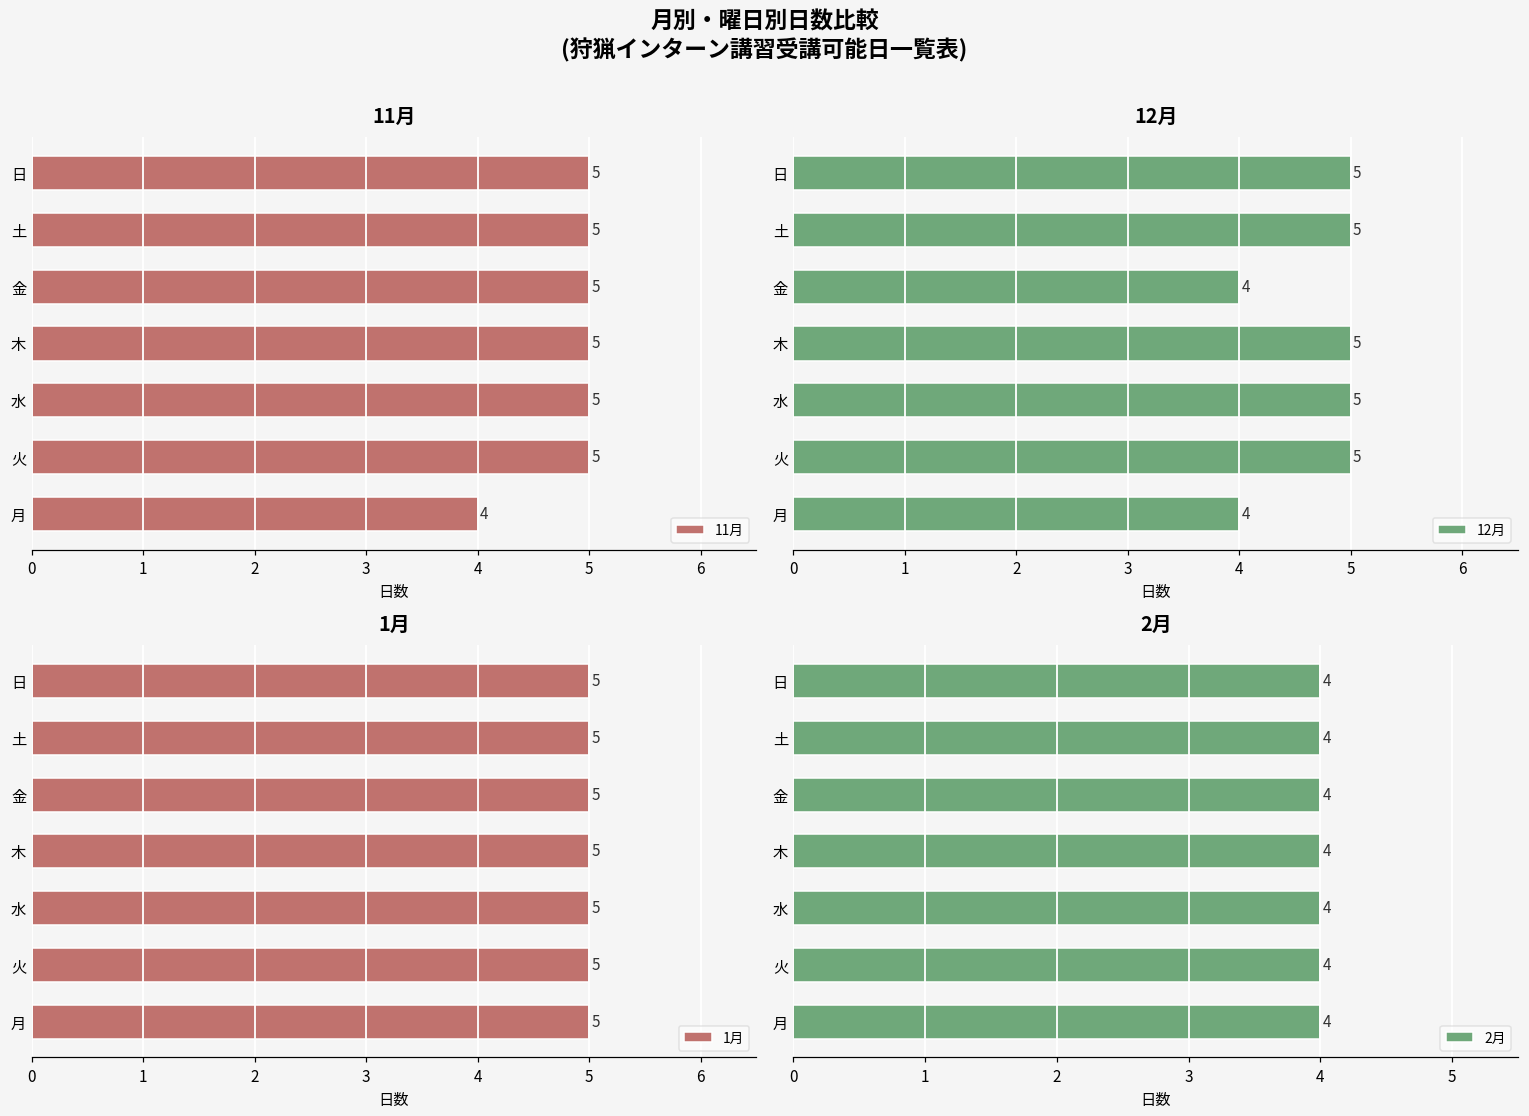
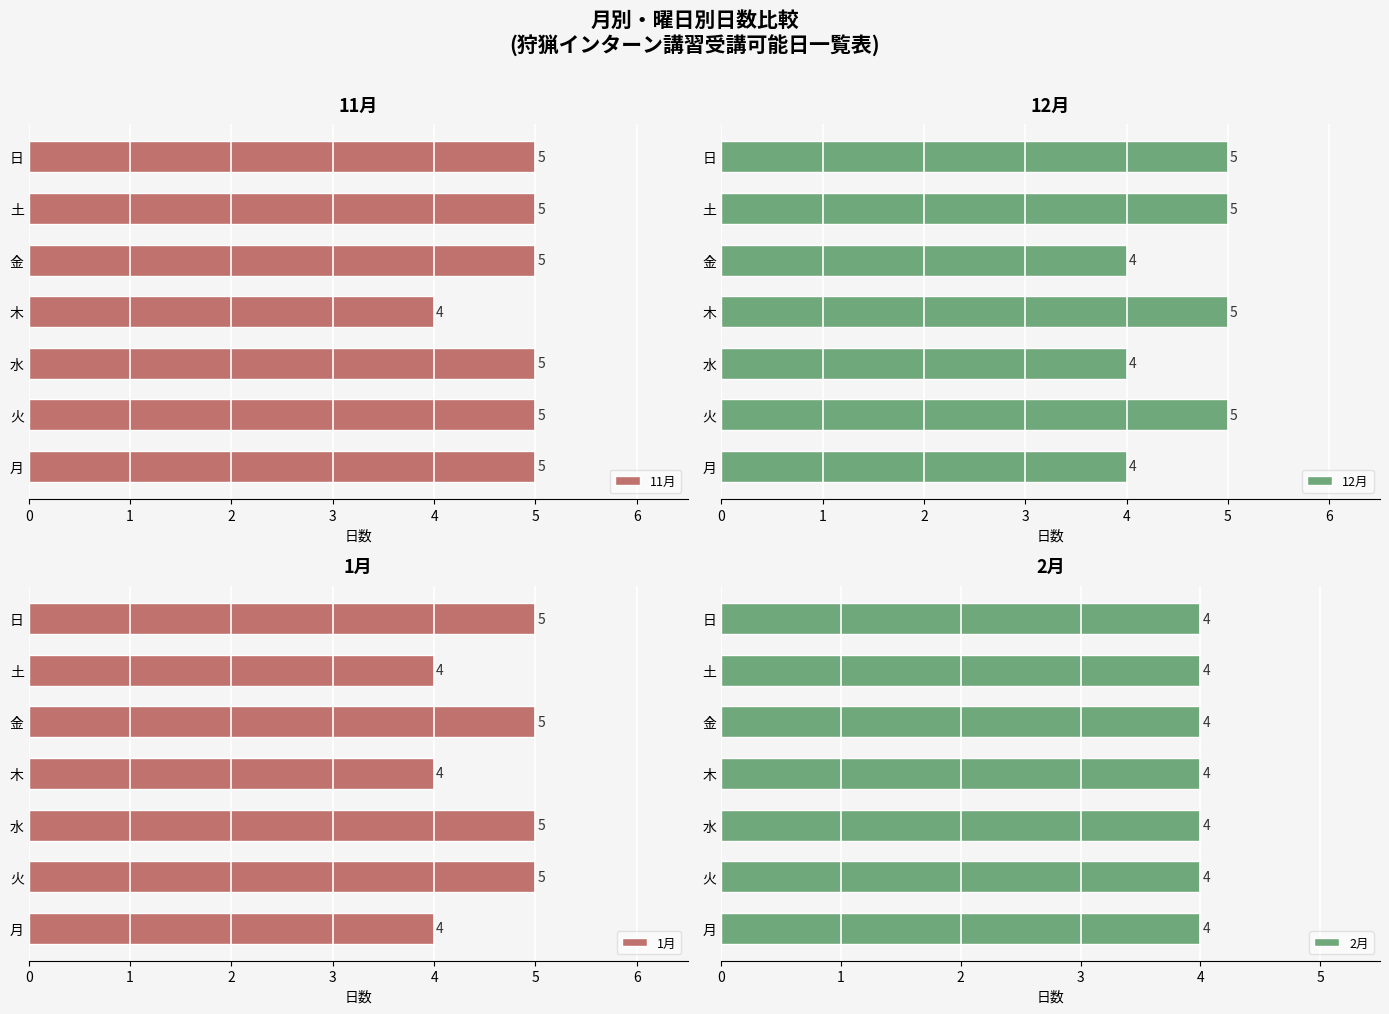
11月, 木: 5 -> 4
11月, 月: 4 -> 5
12月, 水: 5 -> 4
1月, 土: 5 -> 4
1月, 木: 5 -> 4
1月, 月: 5 -> 4
